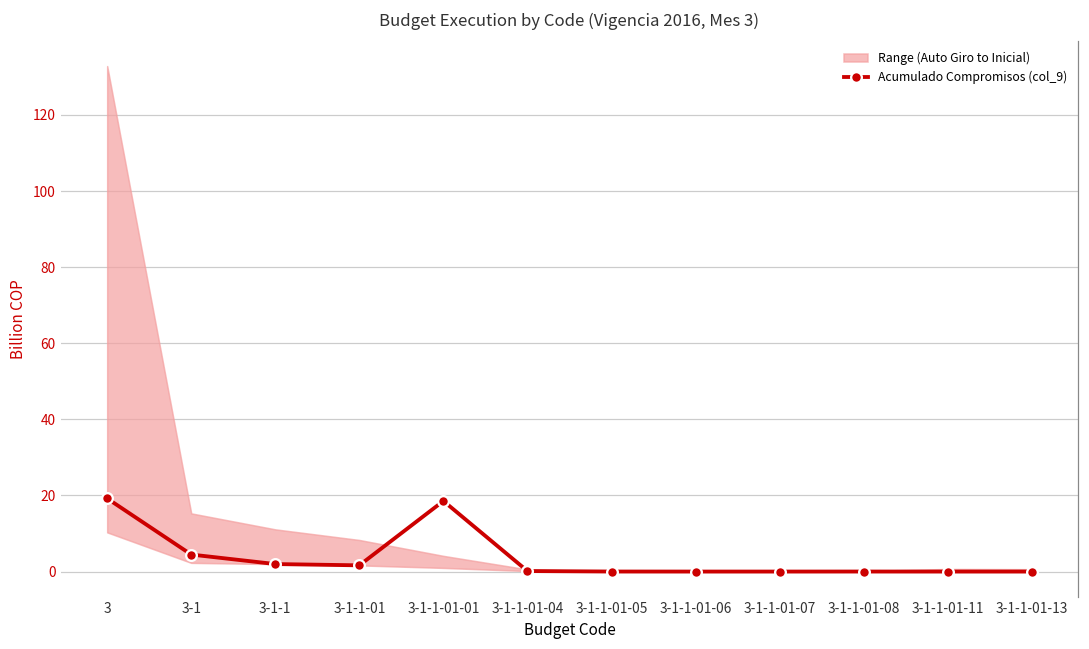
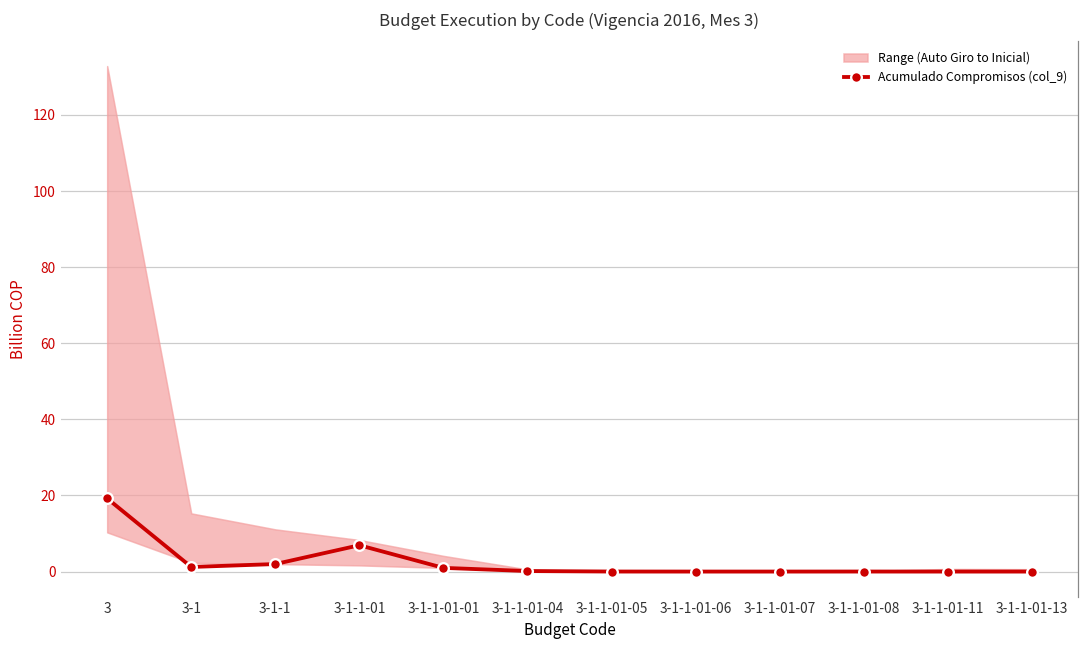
Acumulado Compromisos (col_9), 3-1: 4 -> 1
Acumulado Compromisos (col_9), 3-1-1-01: 2 -> 7
Acumulado Compromisos (col_9), 3-1-1-01-01: 19 -> 1
